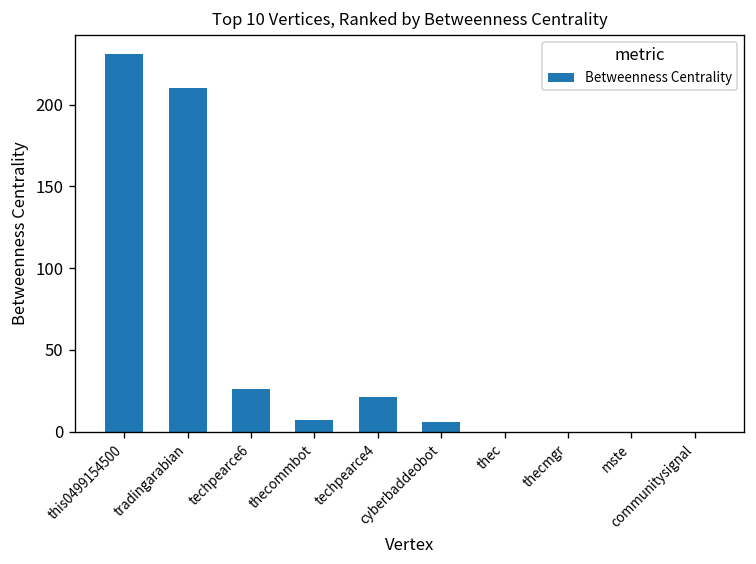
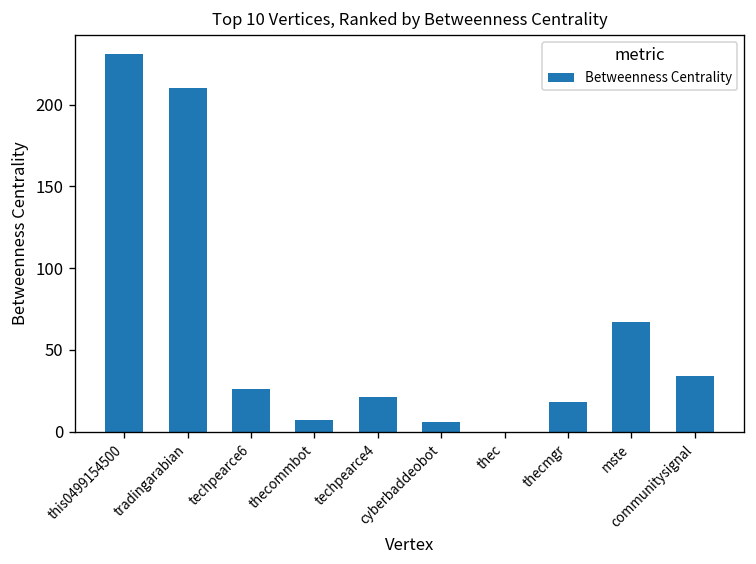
thecmgr: 0 -> 18
mste: 0 -> 67
communitysignal: 0 -> 34
